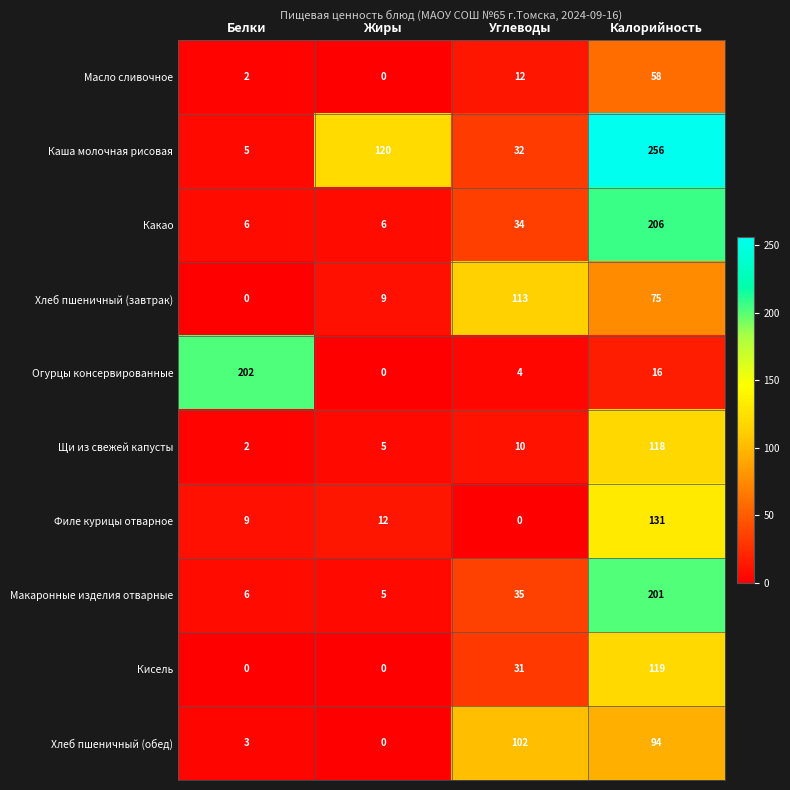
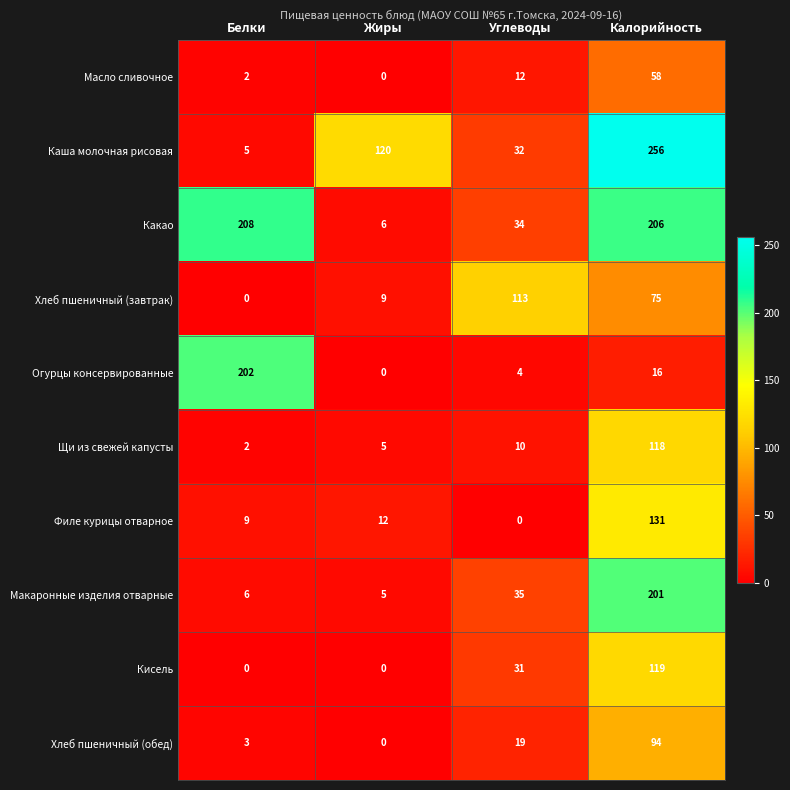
Какао, Белки: 6 -> 208
Хлеб пшеничный (обед), Углеводы: 102 -> 19
